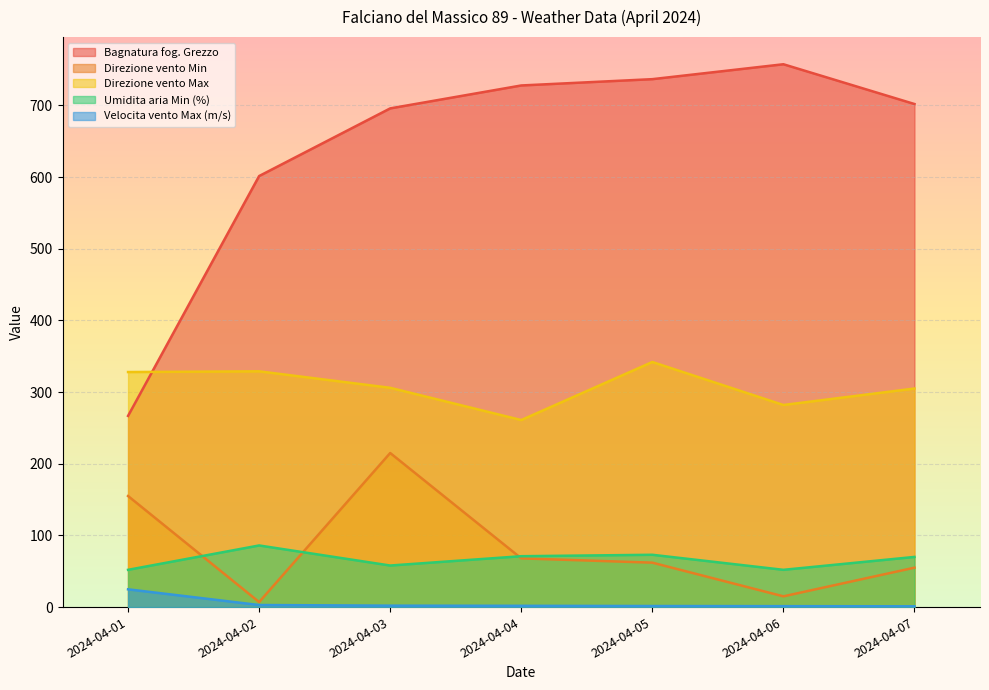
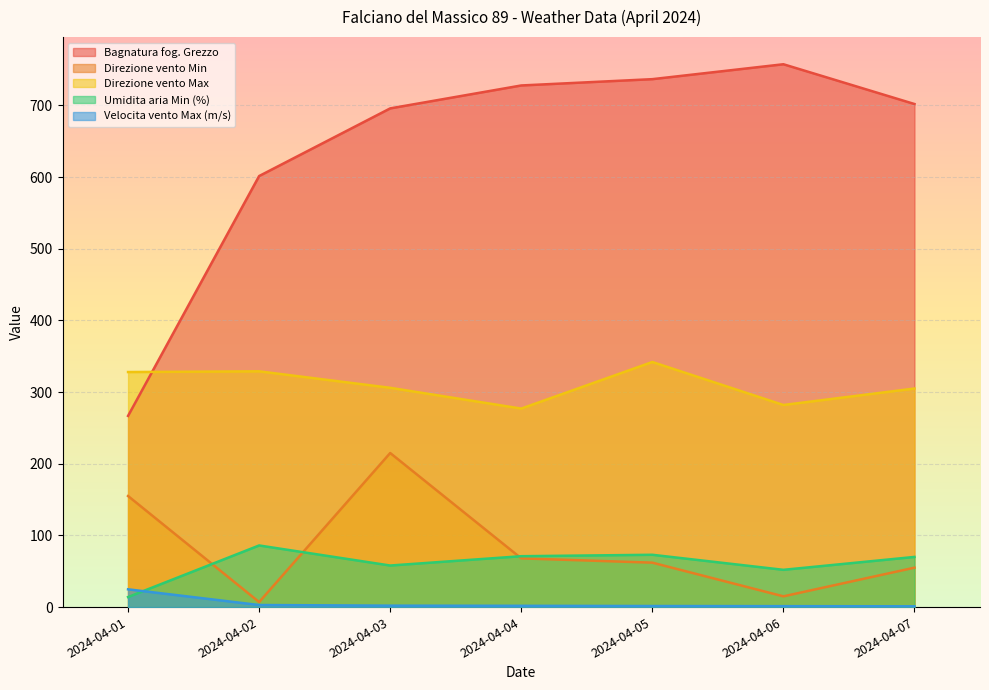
Umidita aria Min (%), 2024-04-01: 50 -> 10
Direzione vento Max, 2024-04-04: 260 -> 280
